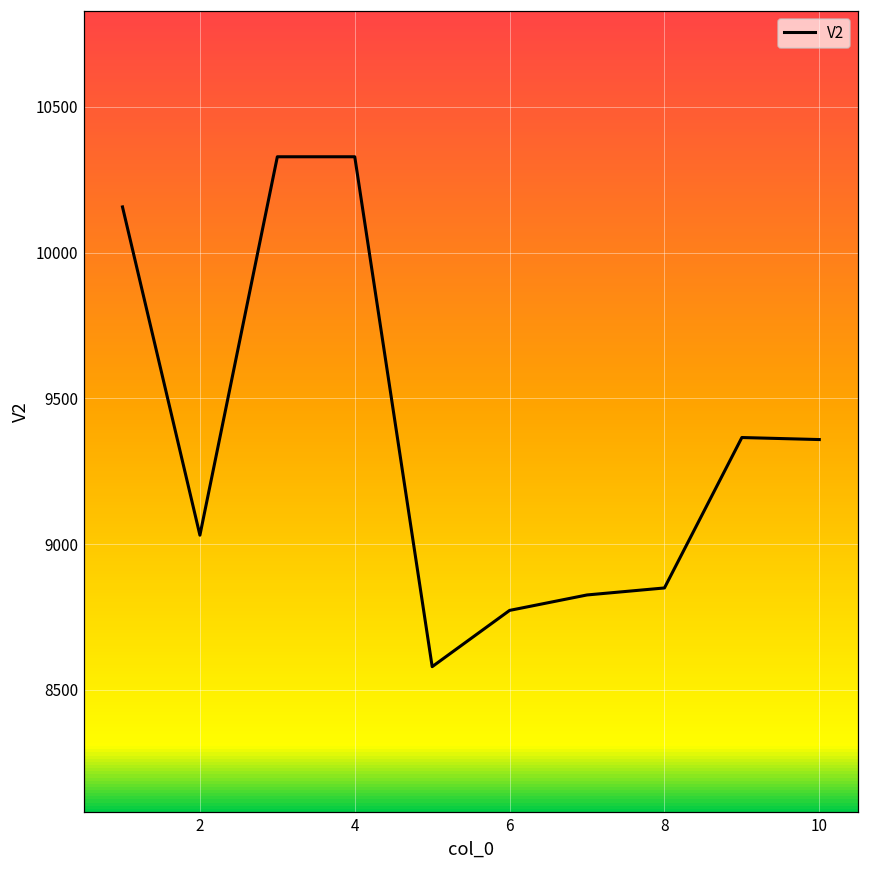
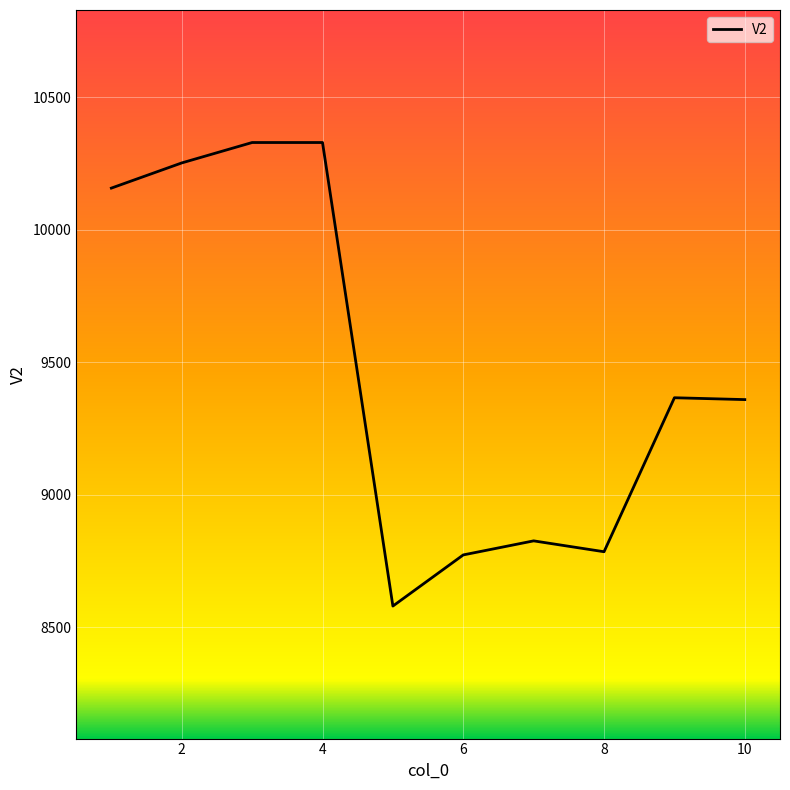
2: 9030 -> 10250
8: 8850 -> 8790
